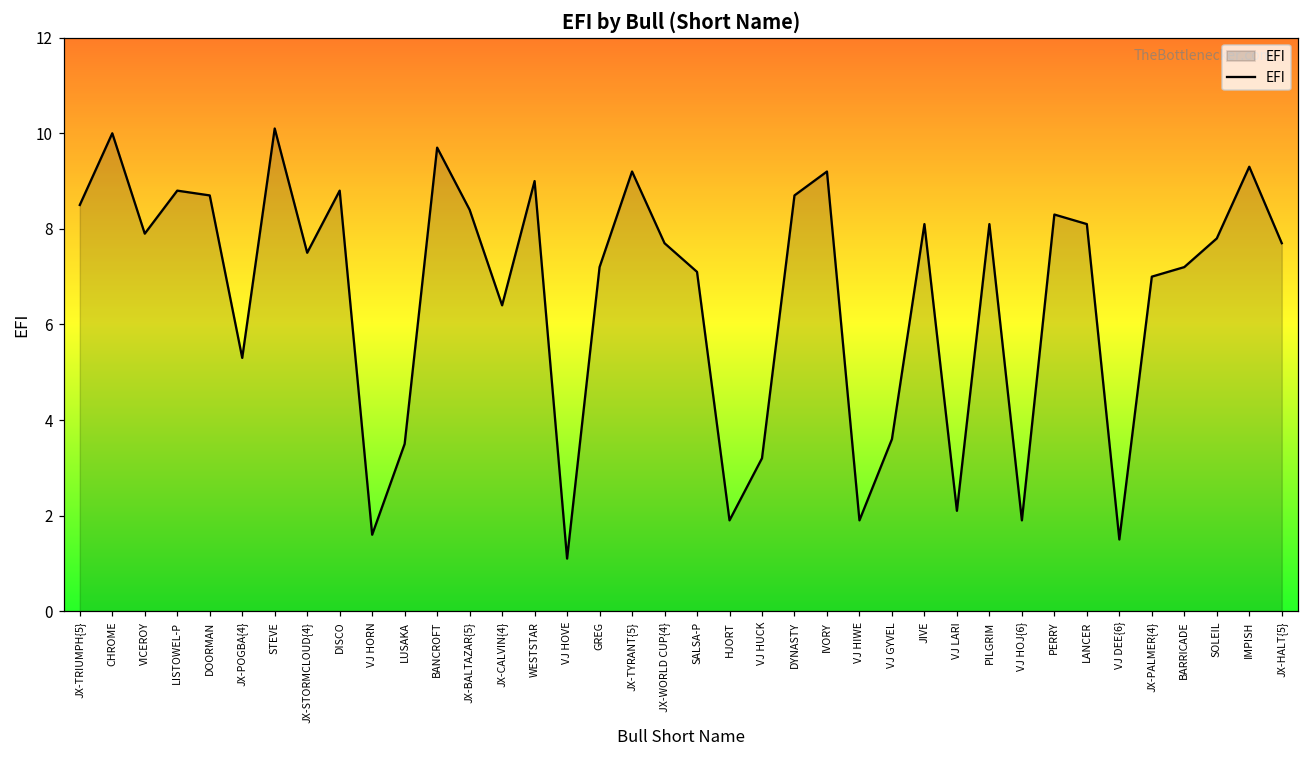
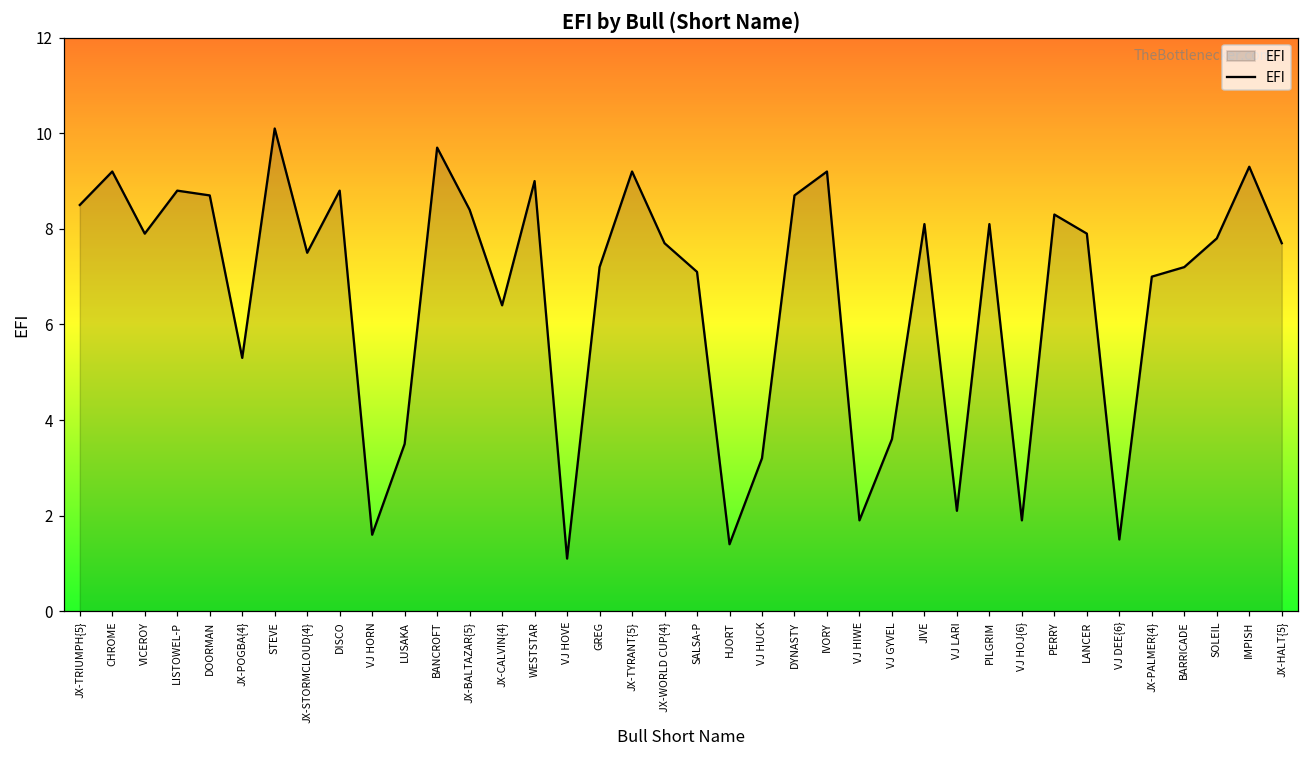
CHROME: 10.0 -> 9.2
HJORT: 1.9 -> 1.4
LANCER: 8.1 -> 7.9
